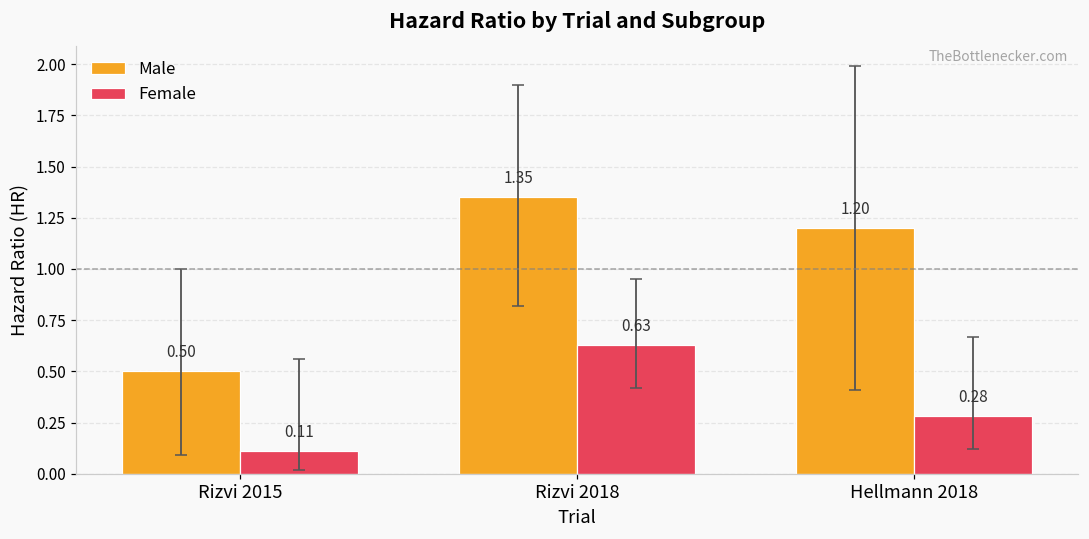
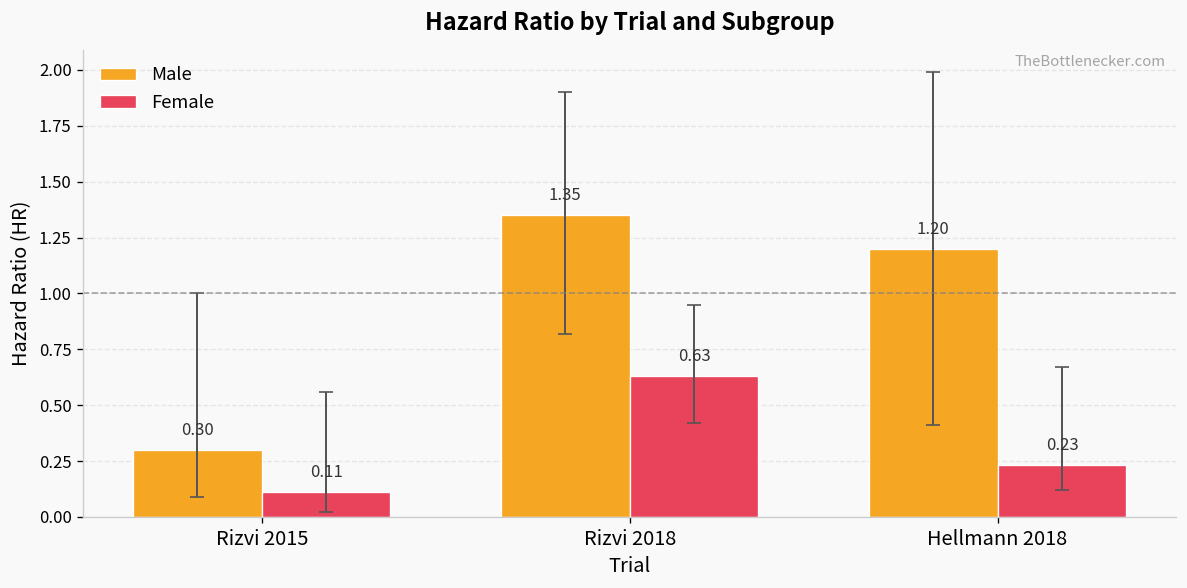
Male, Rizvi 2015: 0.50 -> 0.30
Female, Hellmann 2018: 0.28 -> 0.23
